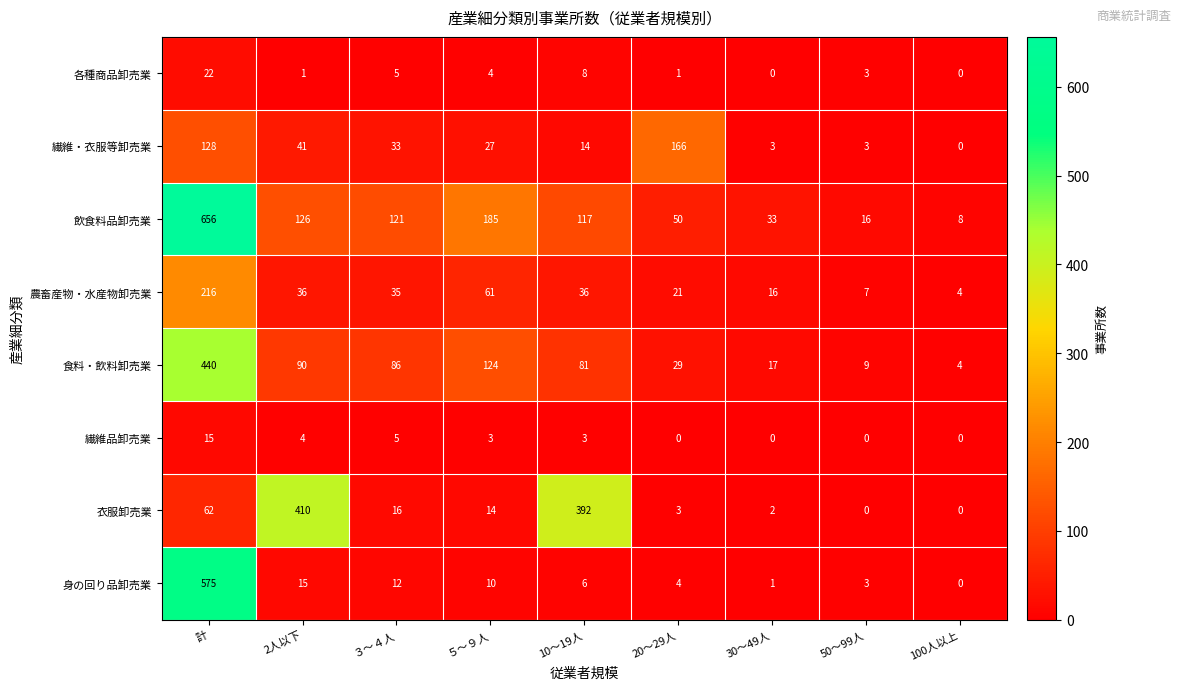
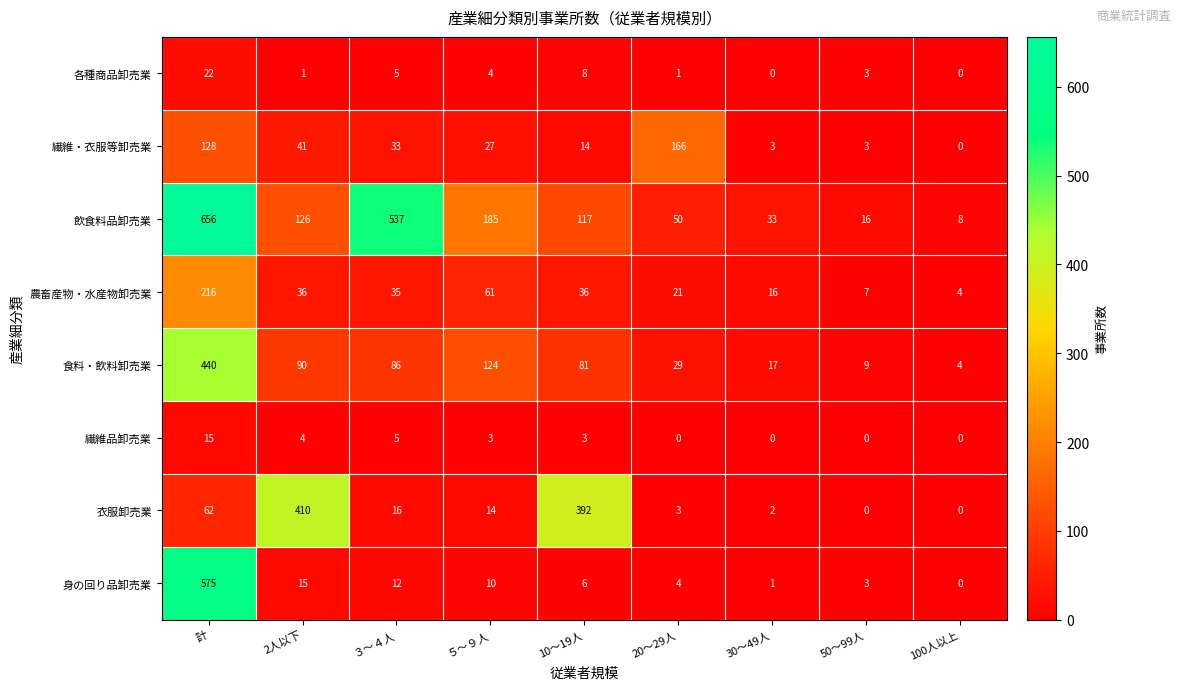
飲食料品卸売業, ３～４人: 121 -> 537
